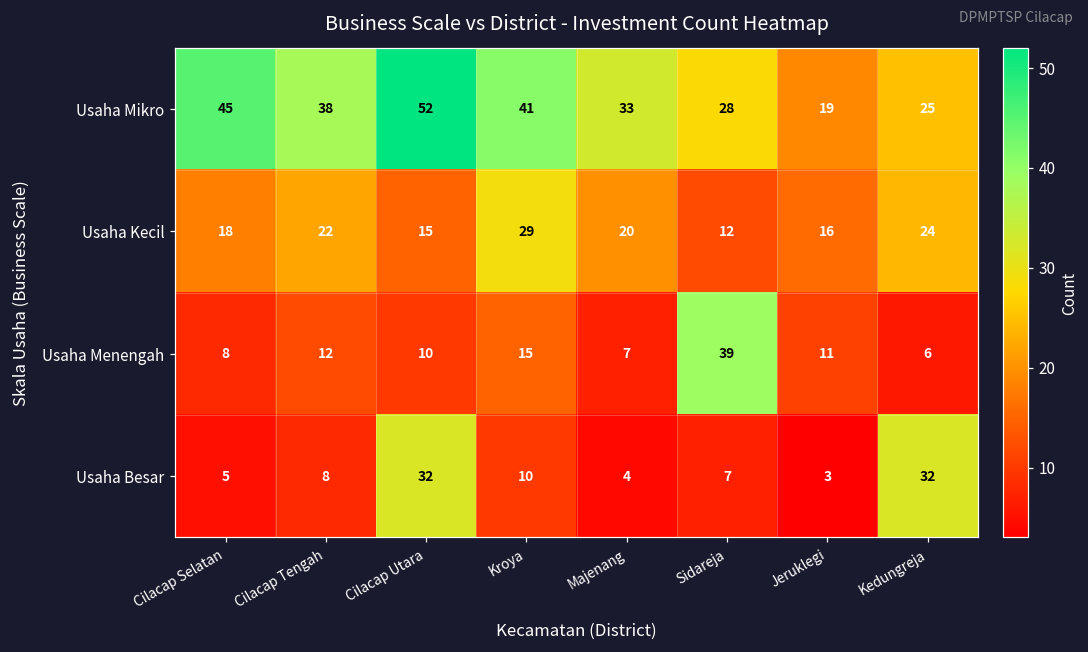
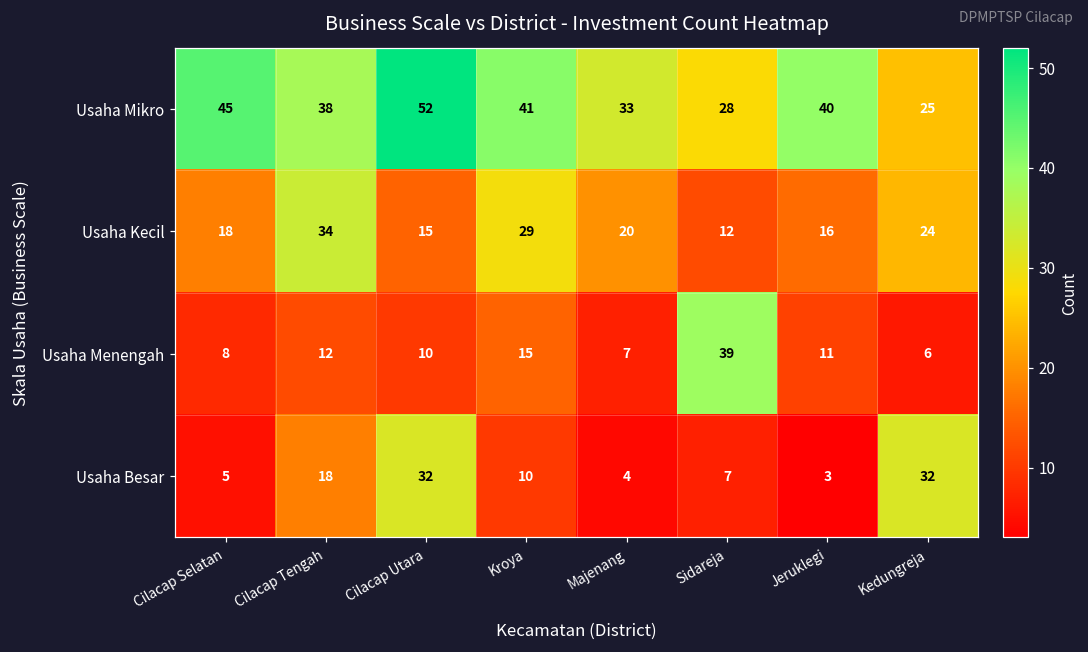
Usaha Mikro, Jeruklegi: 19 -> 40
Usaha Kecil, Cilacap Tengah: 22 -> 34
Usaha Besar, Cilacap Tengah: 8 -> 18
